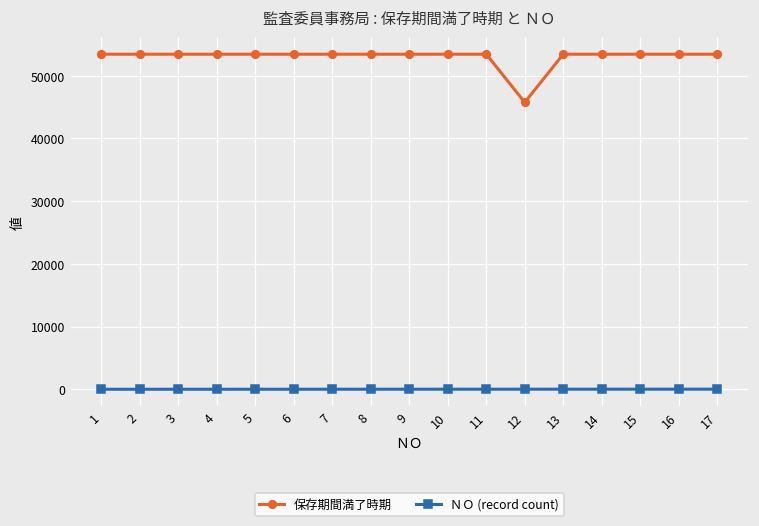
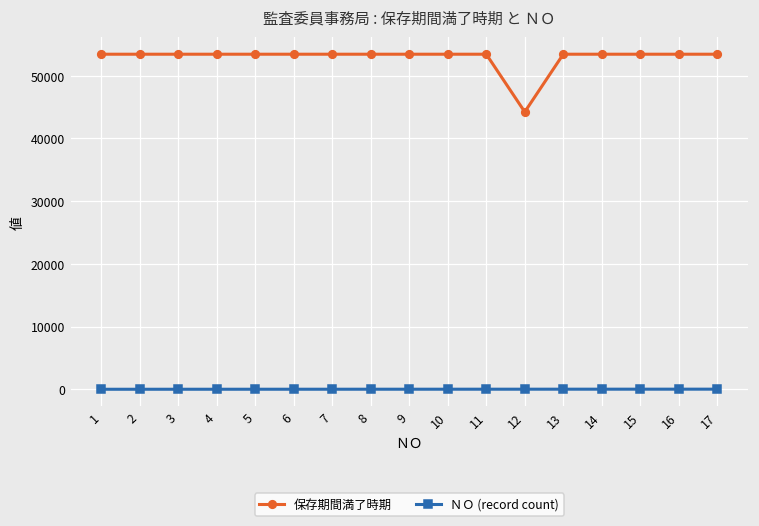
保存期間満了時期, 12: 46000 -> 44000
